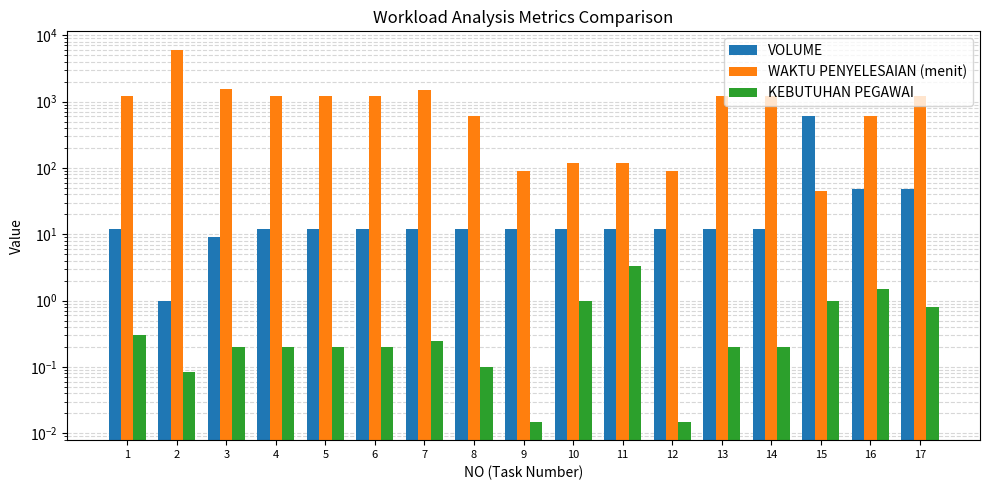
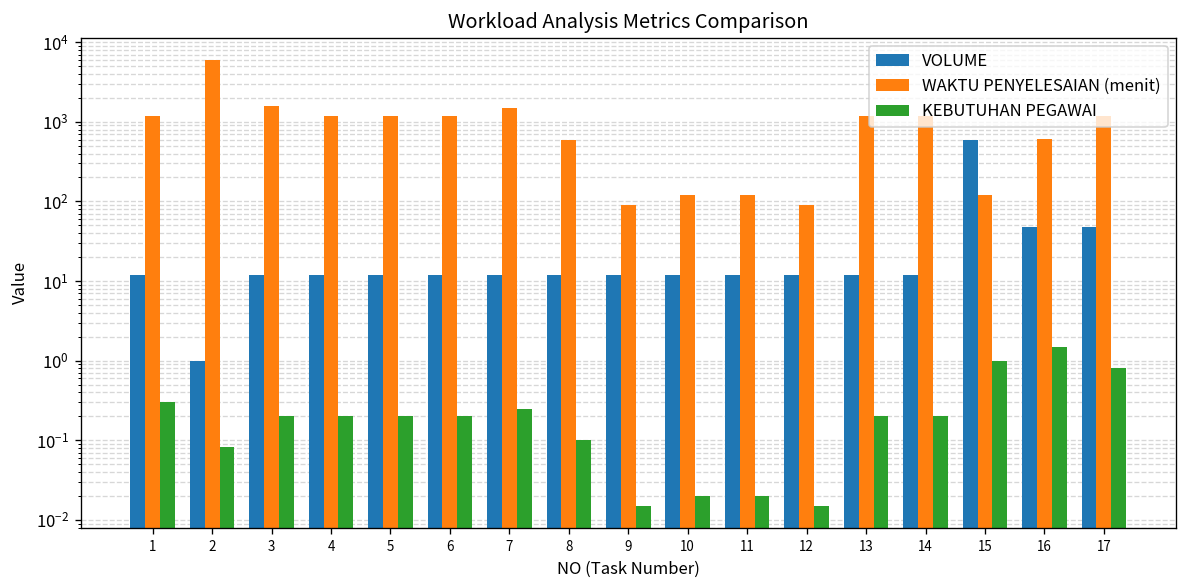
VOLUME, 3: 9 -> 12
KEBUTUHAN PEGAWAI, 10: 1.0 -> 0.02
KEBUTUHAN PEGAWAI, 11: 3 -> 0.02
WAKTU PENYELESAIAN (menit), 15: 50 -> 120
